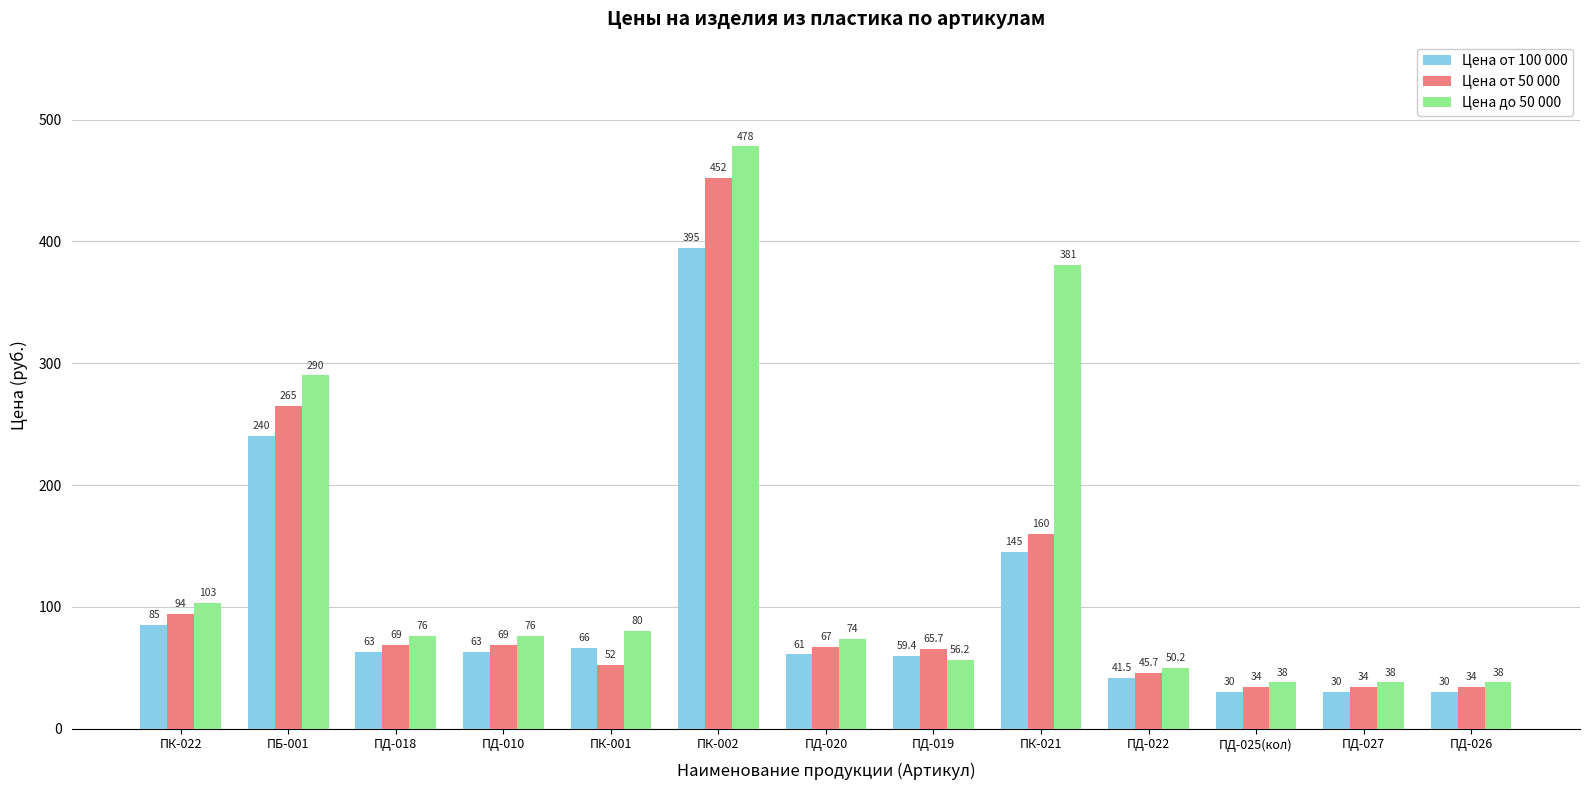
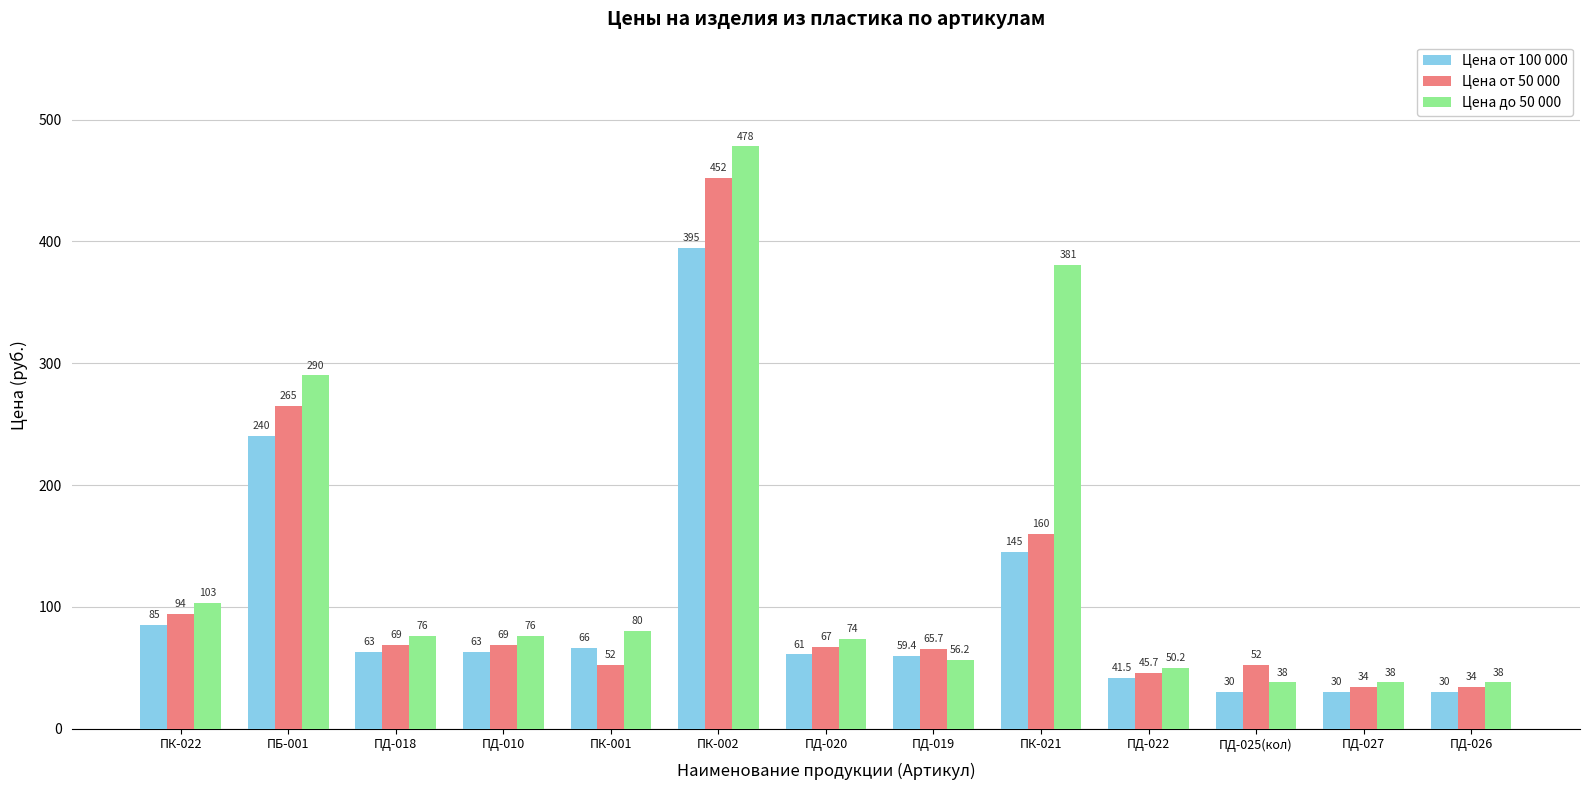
Цена от 50 000, ПД-025(кол): 34 -> 52
